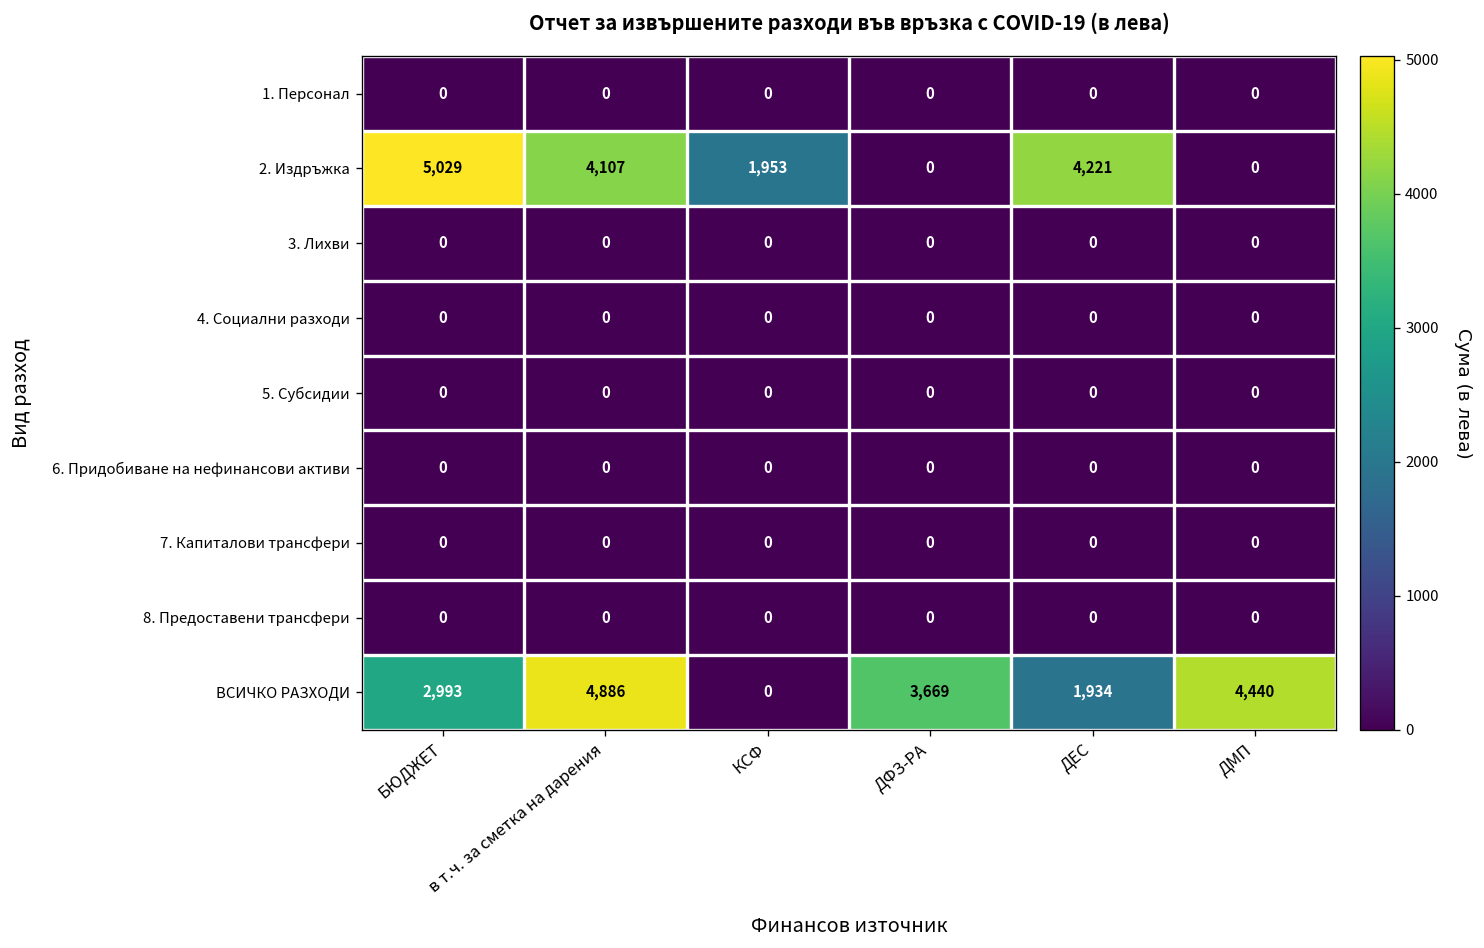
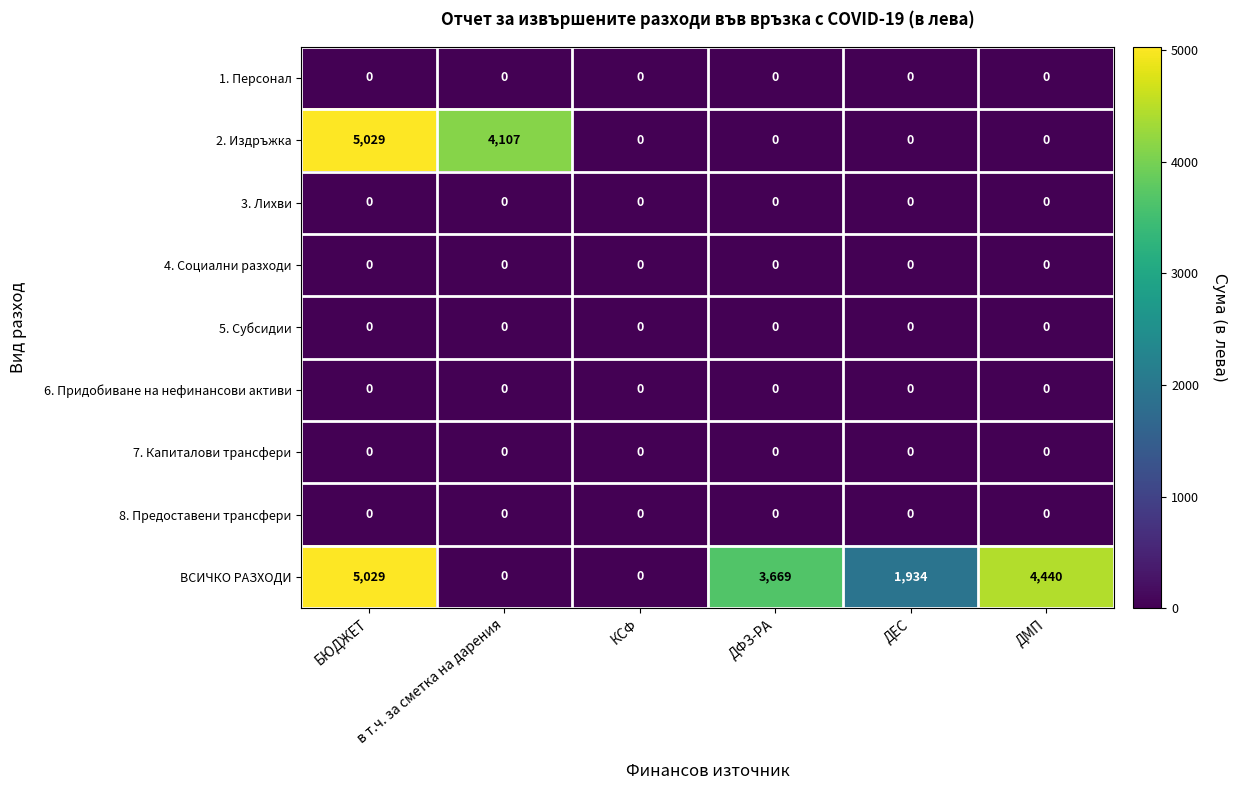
2. Издръжка, КСФ: 1,953 -> 0
2. Издръжка, ДЕС: 4,221 -> 0
ВСИЧКО РАЗХОДИ, БЮДЖЕТ: 2,993 -> 5,029
ВСИЧКО РАЗХОДИ, в т.ч. за сметка на дарения: 4,886 -> 0
